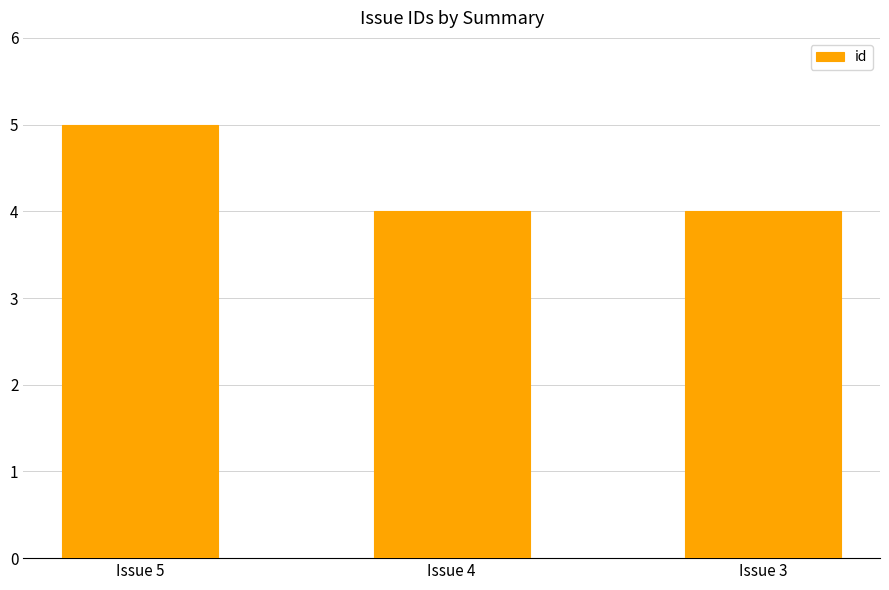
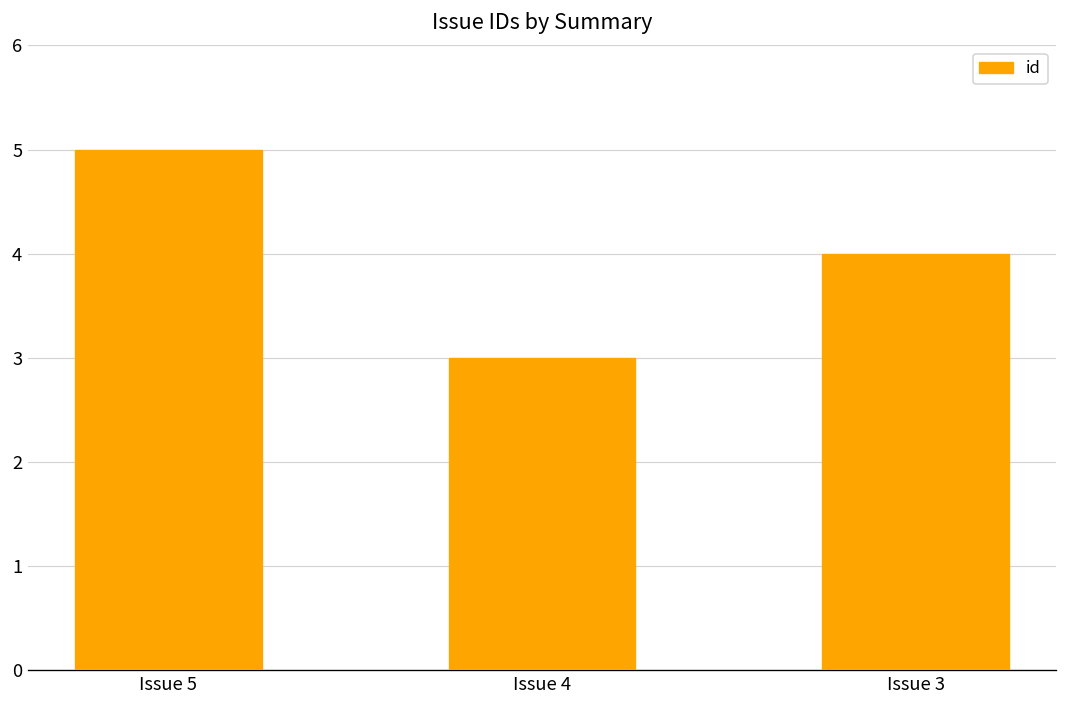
Issue 4: 4 -> 3
